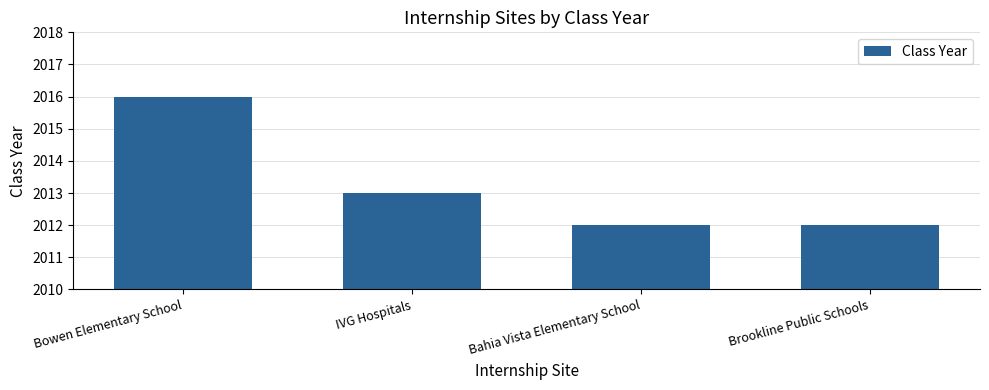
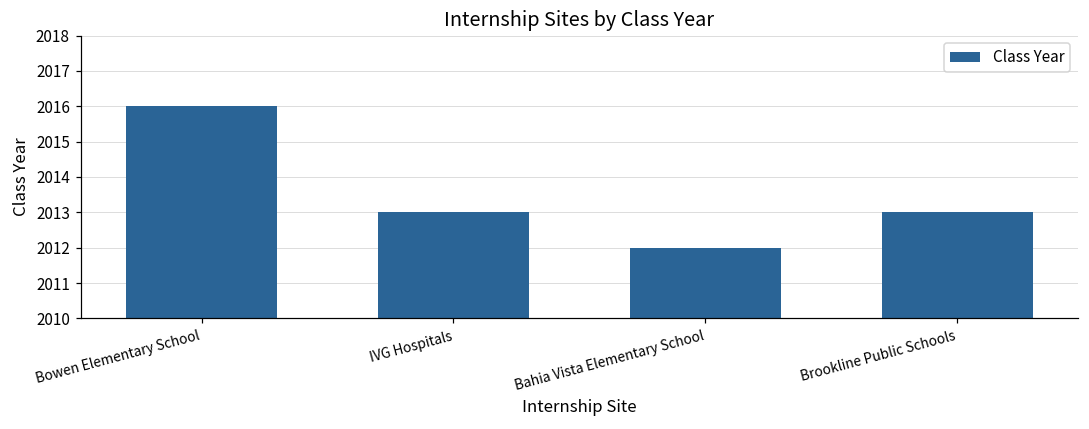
Brookline Public Schools: 2012 -> 2013
